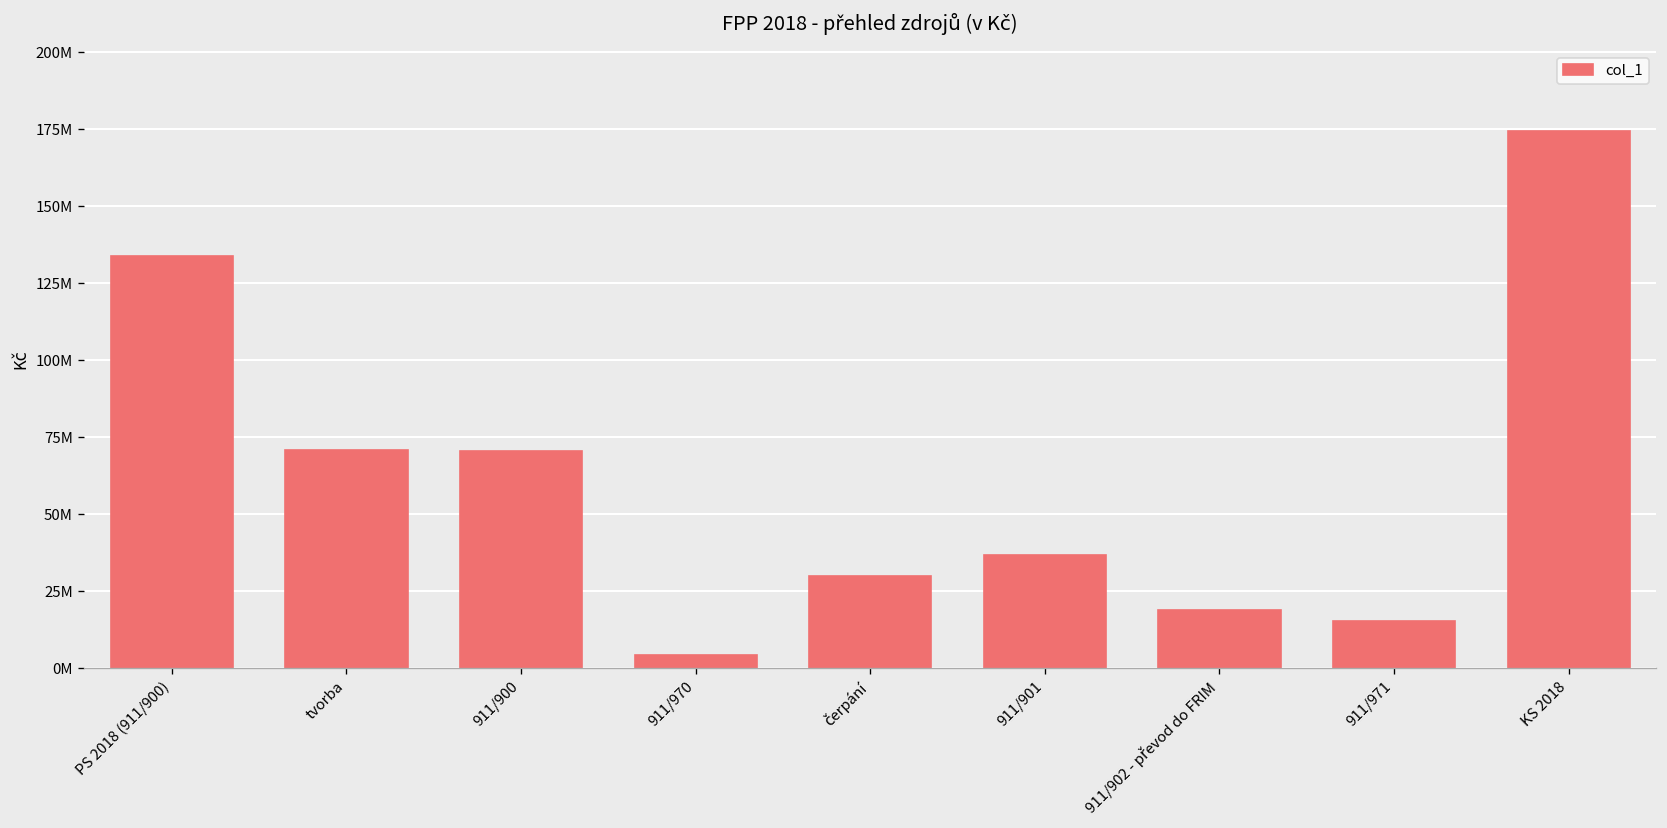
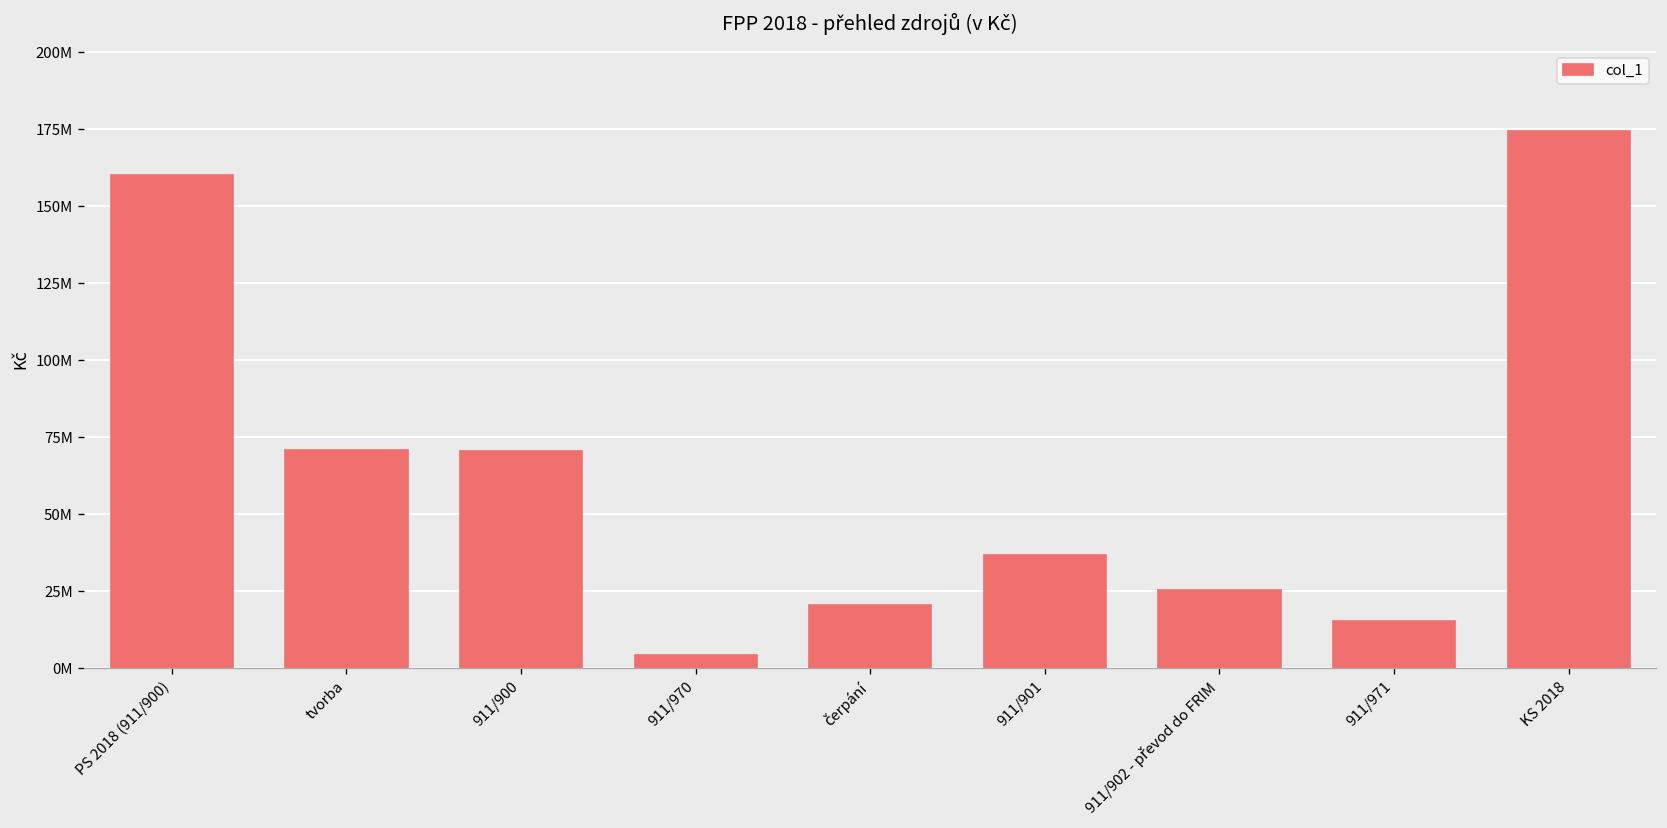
PS 2018 (911/900): 134000000 -> 160000000
čerpání: 30000000 -> 20000000
911/902 - převod do FRIM: 19000000 -> 25000000
